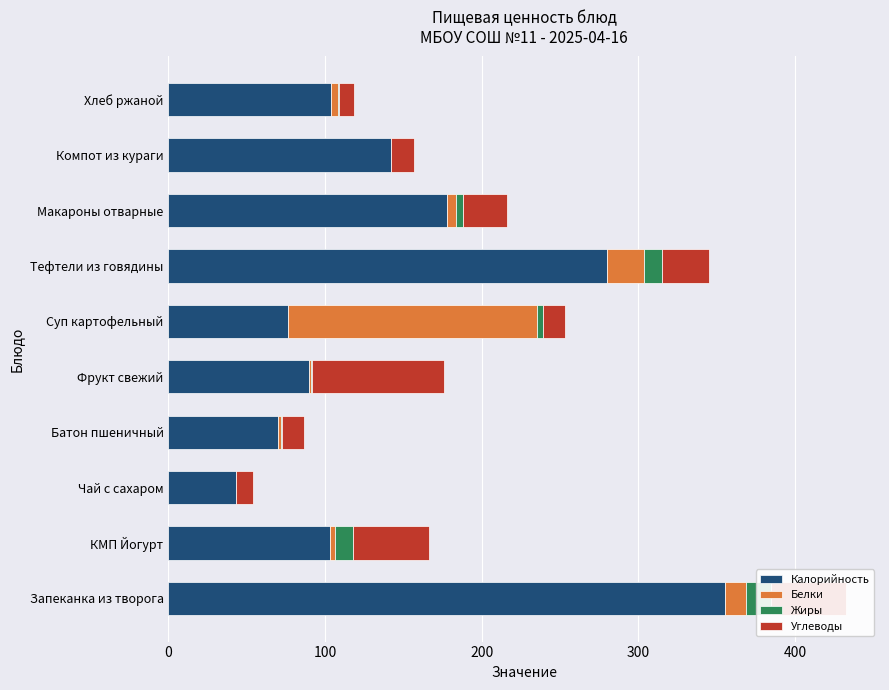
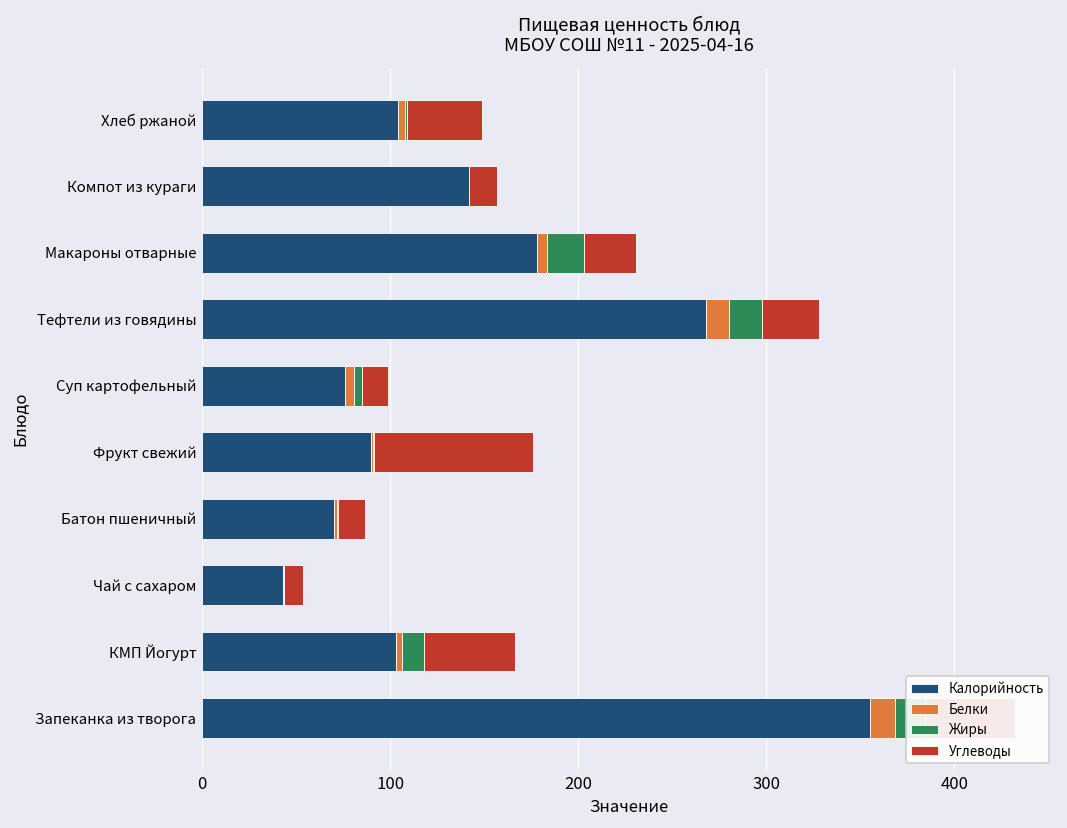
Углеводы, Хлеб ржаной: 10 -> 40
Жиры, Макароны отварные: 5 -> 20
Калорийность, Тефтели из говядины: 280 -> 268
Белки, Тефтели из говядины: 24 -> 12
Жиры, Тефтели из говядины: 11 -> 18
Белки, Суп картофельный: 159 -> 5
